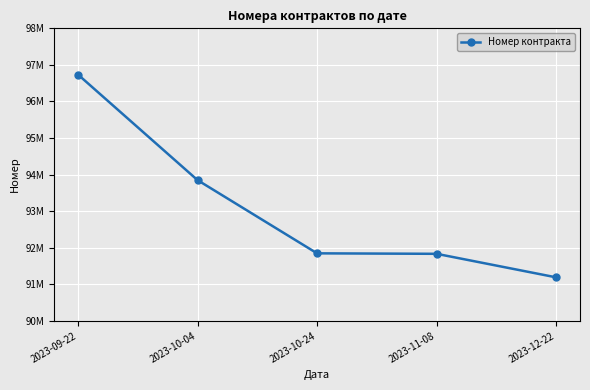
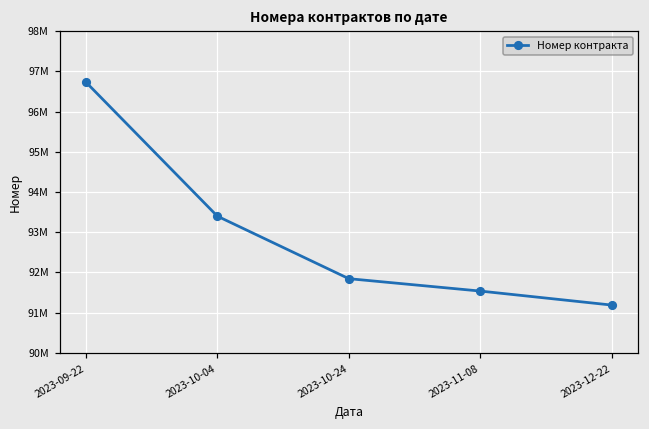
2023-10-04: 93800000 -> 93400000
2023-11-08: 91800000 -> 91500000
